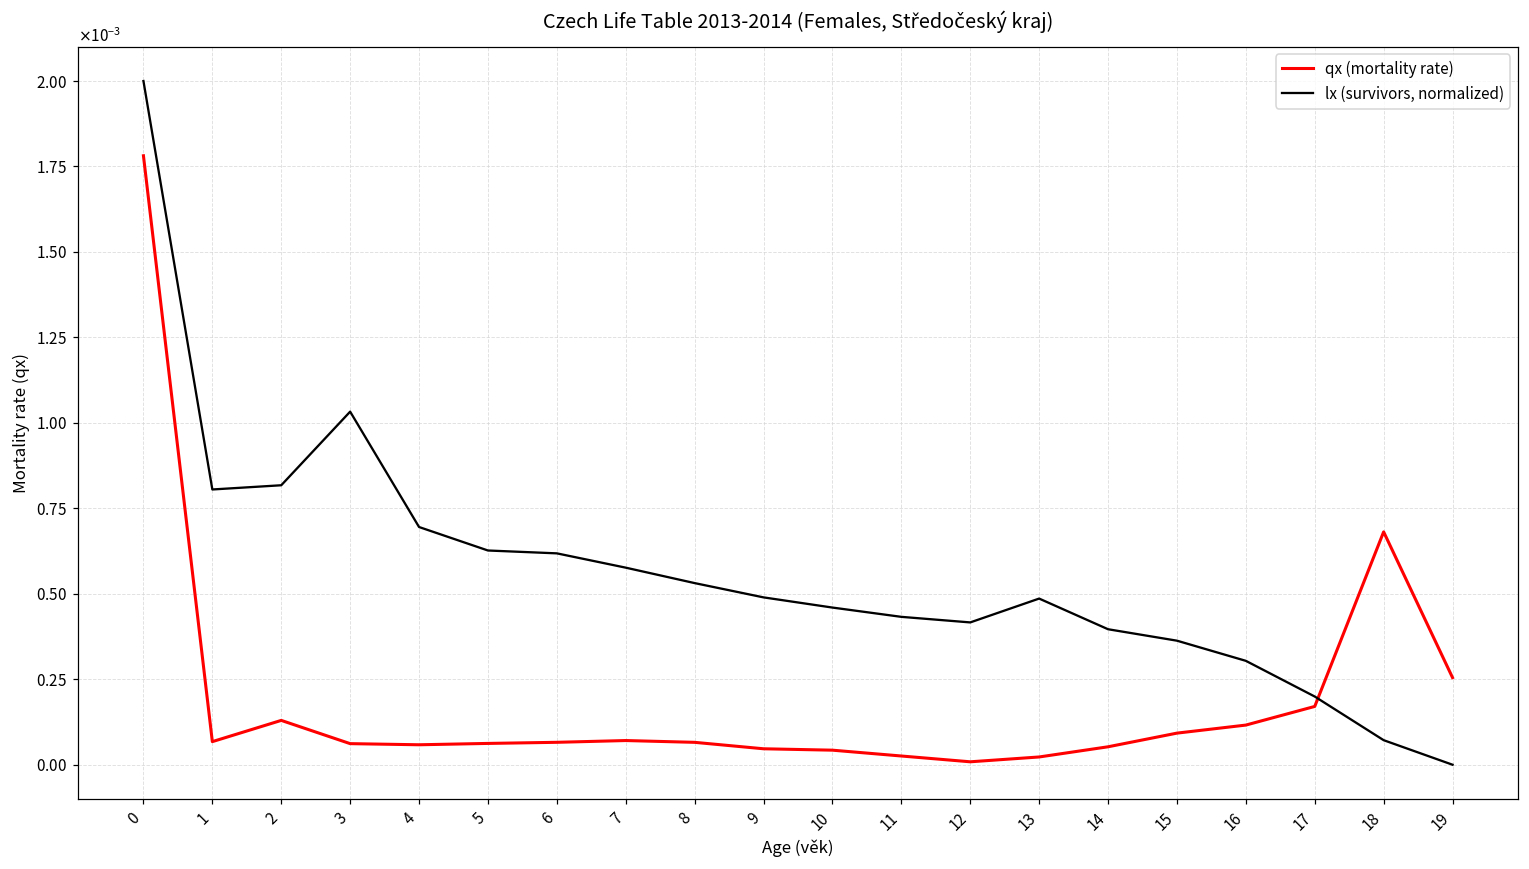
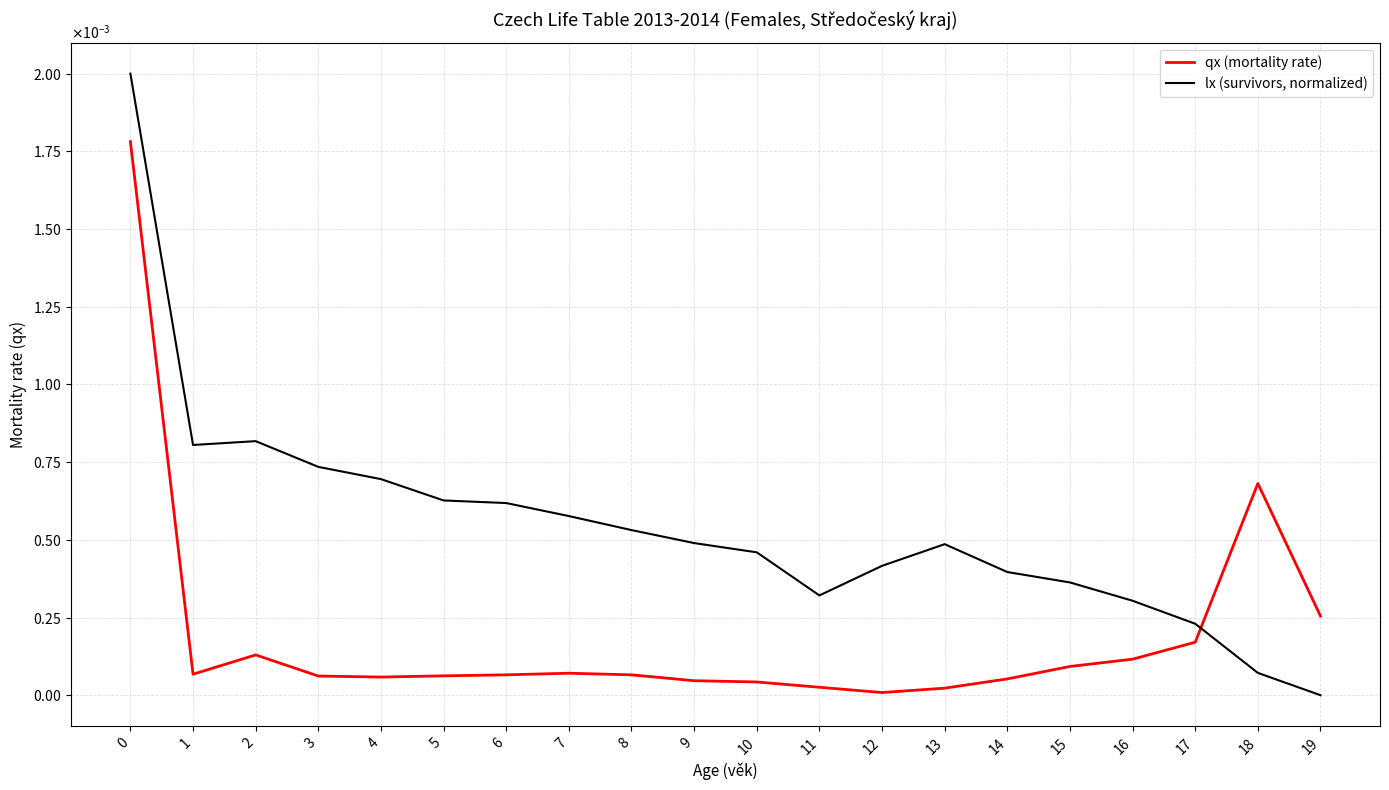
lx (survivors, normalized), 3: 0.00103 -> 0.00073
lx (survivors, normalized), 11: 0.00043 -> 0.00032
lx (survivors, normalized), 17: 0.00020 -> 0.00023
